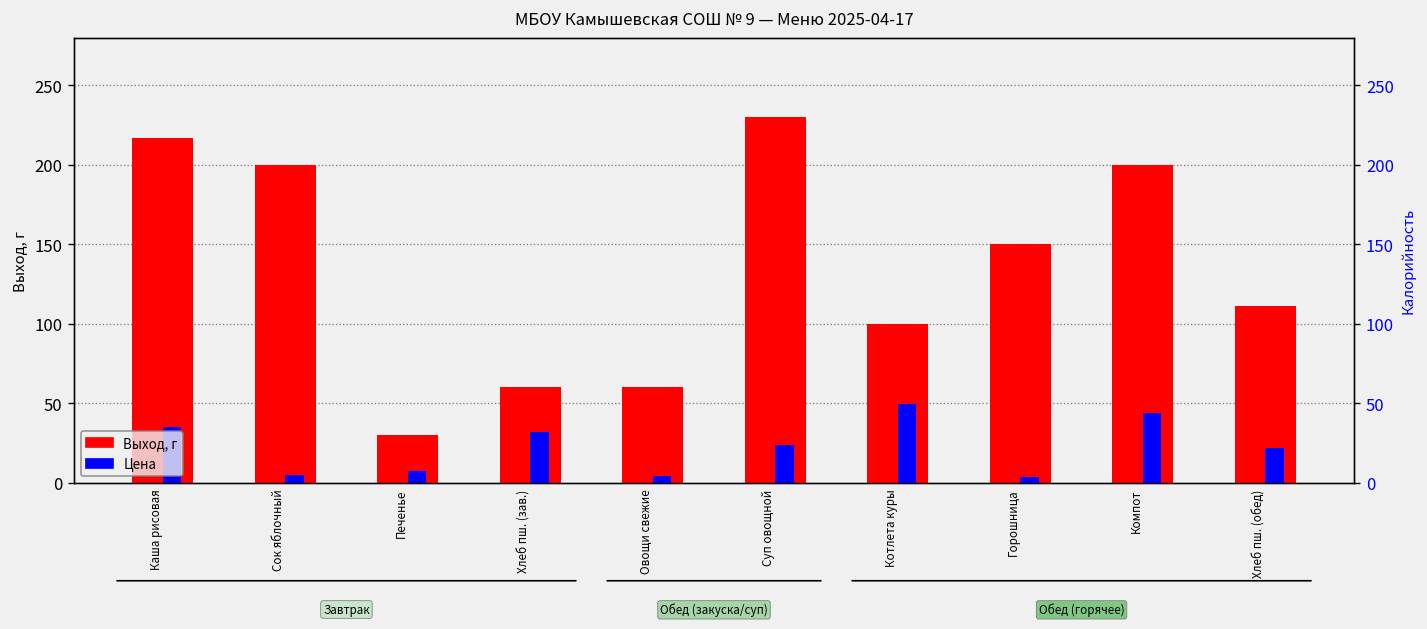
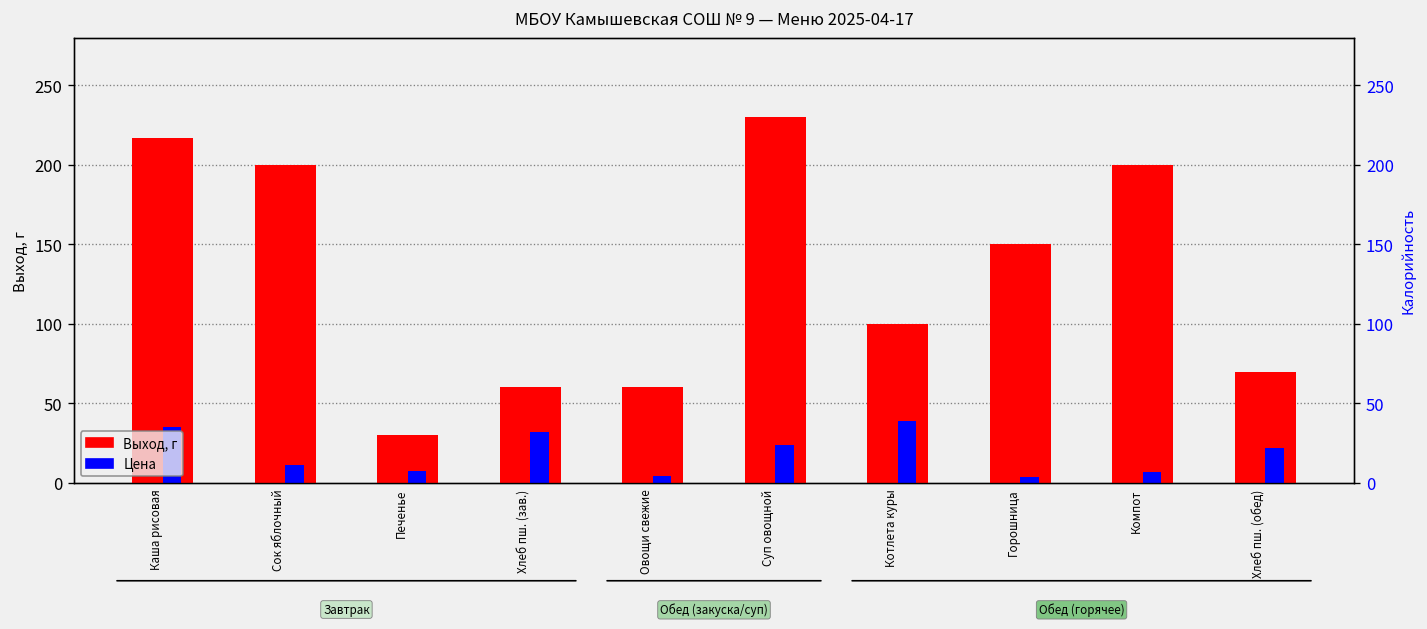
Цена, Сок яблочный: 5 -> 11
Цена, Котлета куры: 49 -> 39
Цена, Компот: 44 -> 7
Выход, г, Хлеб пш. (обед): 111 -> 70
